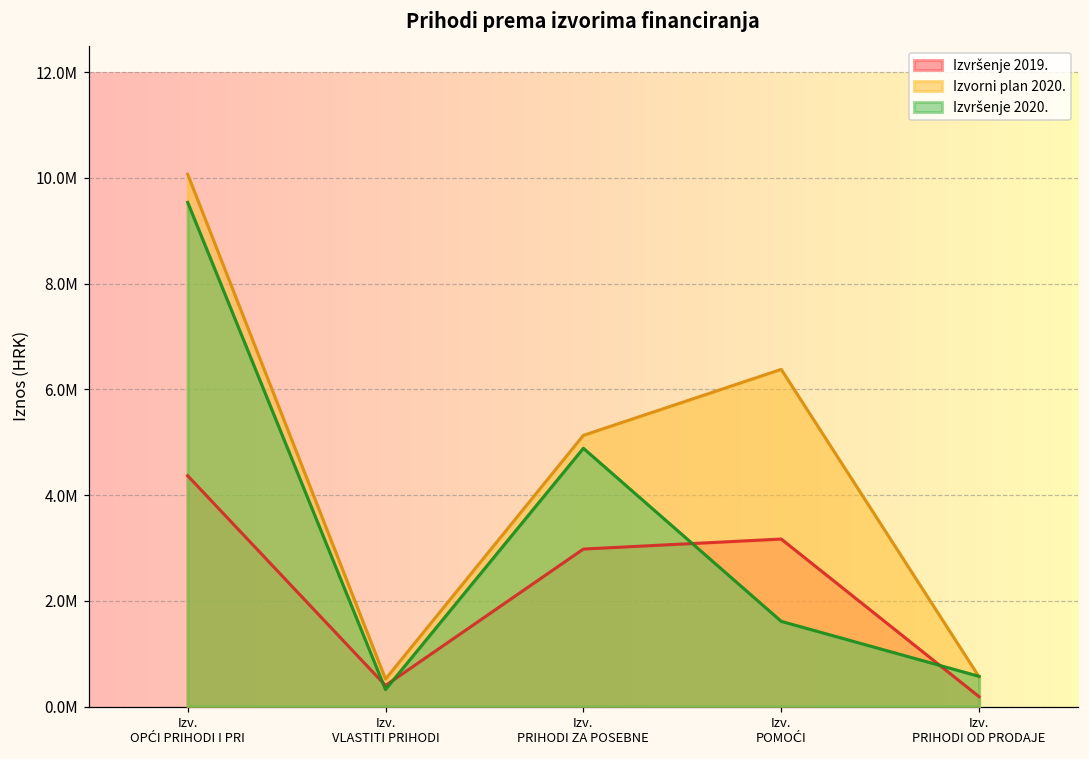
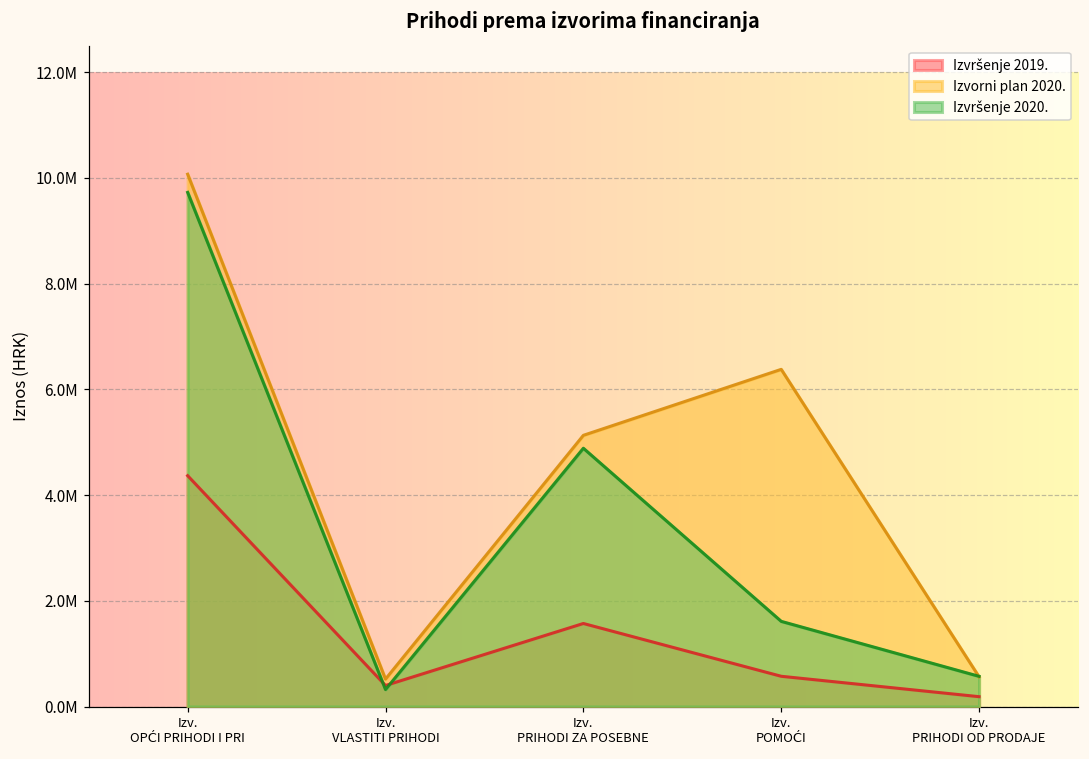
Izvršenje 2020., Izv. OPĆI PRIHODI I PRI: 9500000 -> 9700000
Izvršenje 2019., Izv. PRIHODI ZA POSEBNE: 3000000 -> 1600000
Izvršenje 2019., Izv. POMOĆI: 3200000 -> 600000
